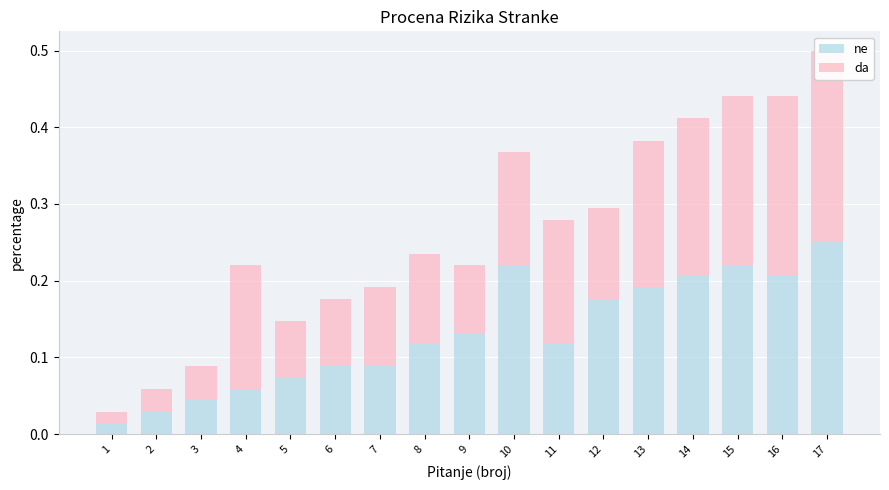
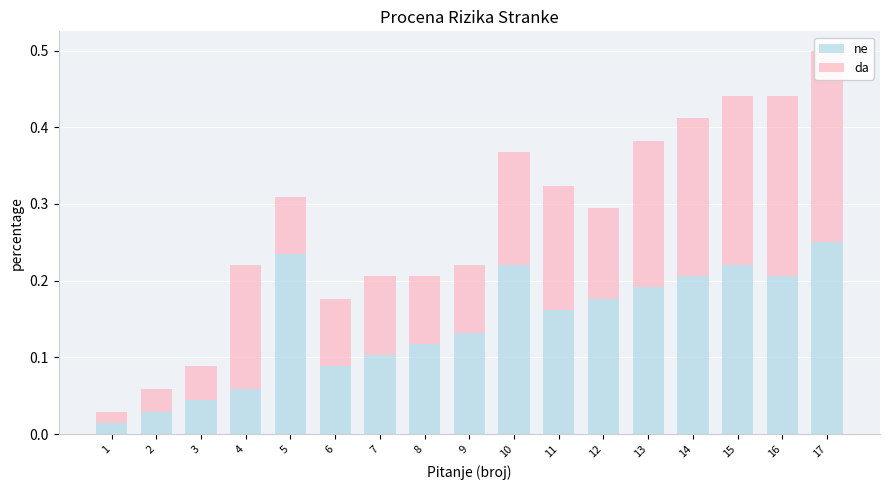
ne, 5: 0.07 -> 0.24
ne, 7: 0.09 -> 0.10
da, 8: 0.12 -> 0.09
ne, 11: 0.12 -> 0.16
